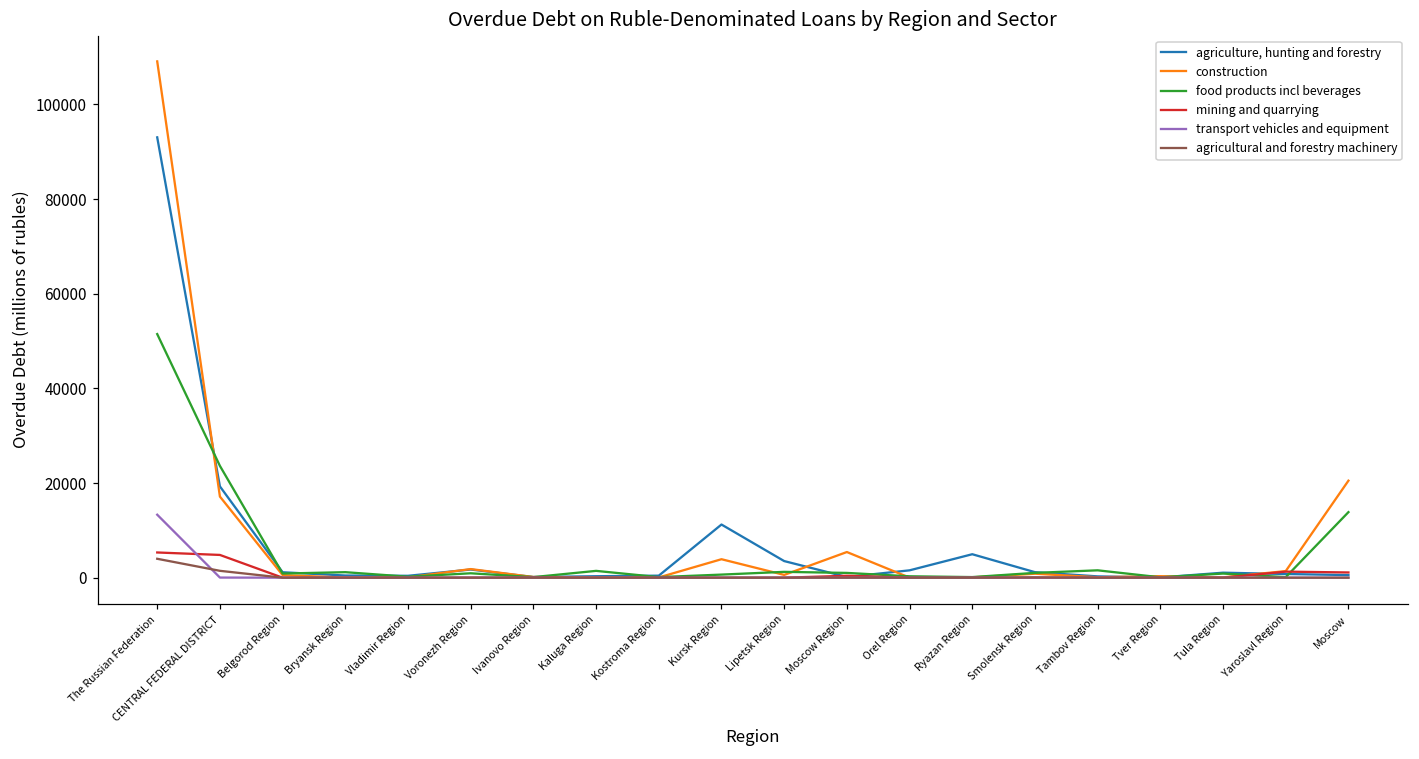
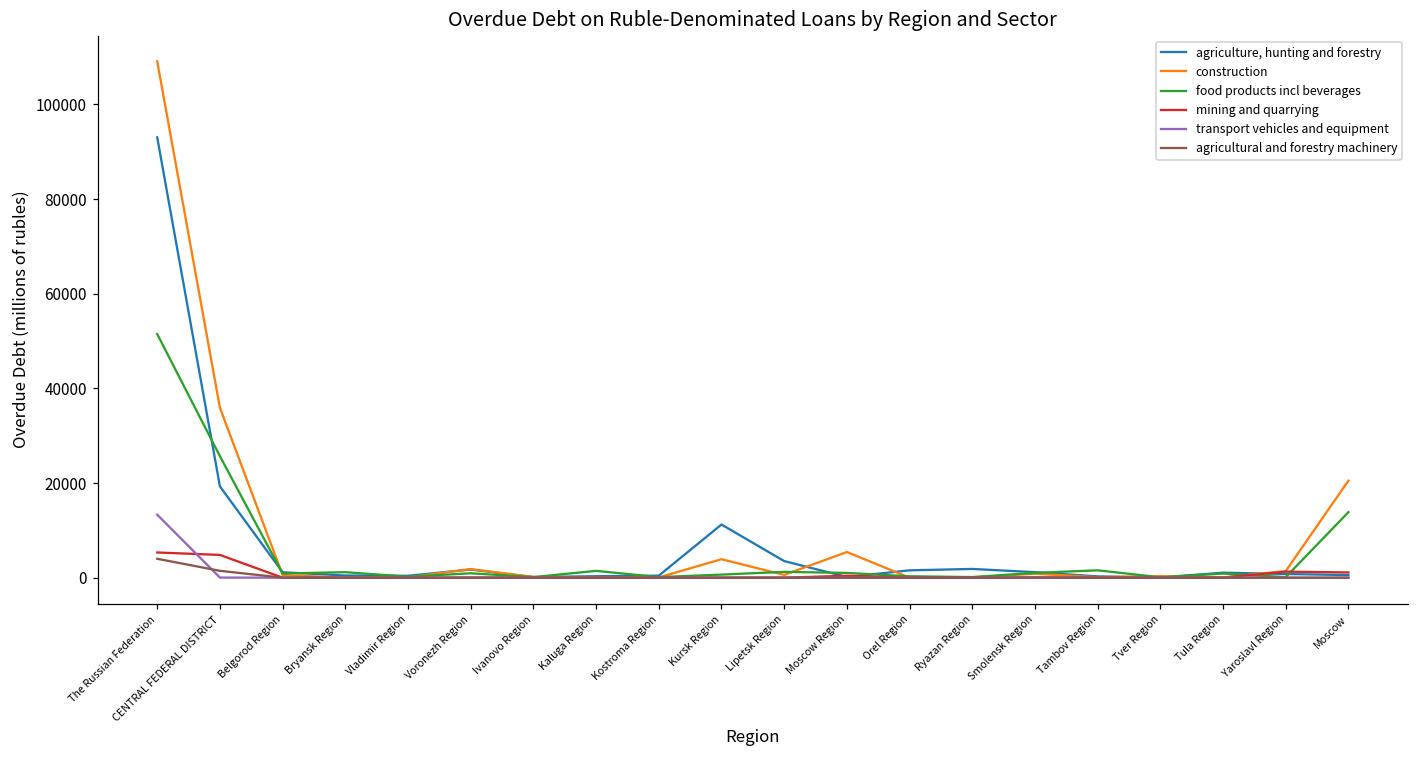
construction, CENTRAL FEDERAL DISTRICT: 17000 -> 36000
food products incl beverages, CENTRAL FEDERAL DISTRICT: 24000 -> 26000
agriculture, hunting and forestry, Ryazan Region: 5000 -> 2000
